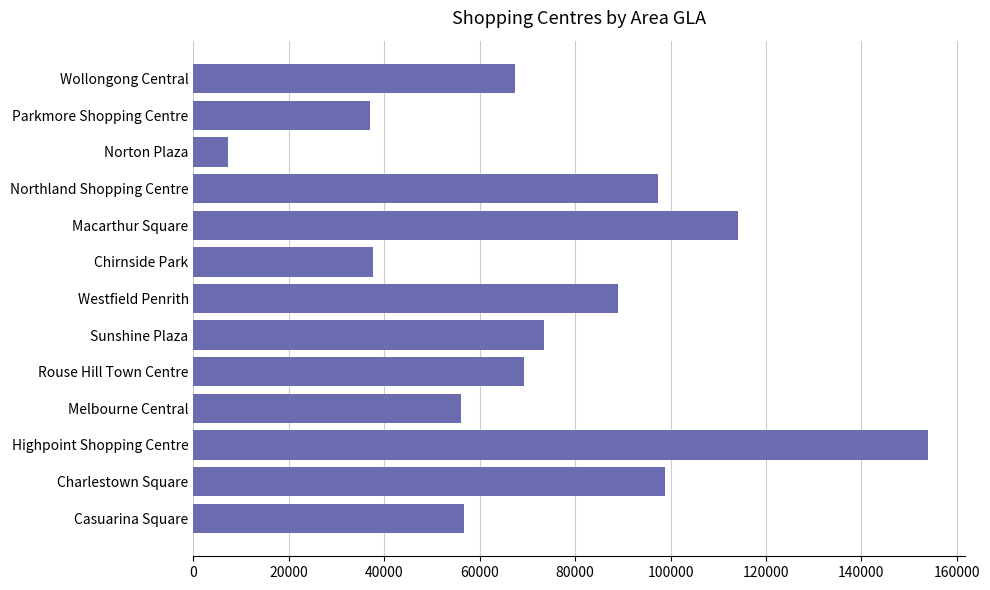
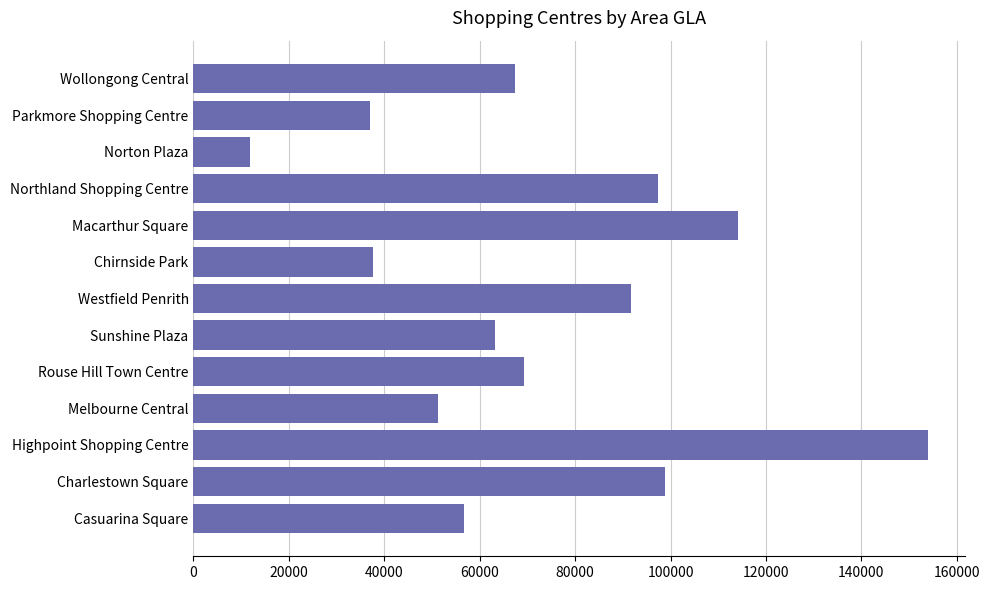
Norton Plaza: 7000 -> 12000
Westfield Penrith: 89000 -> 92000
Sunshine Plaza: 73000 -> 63000
Melbourne Central: 56000 -> 51000
